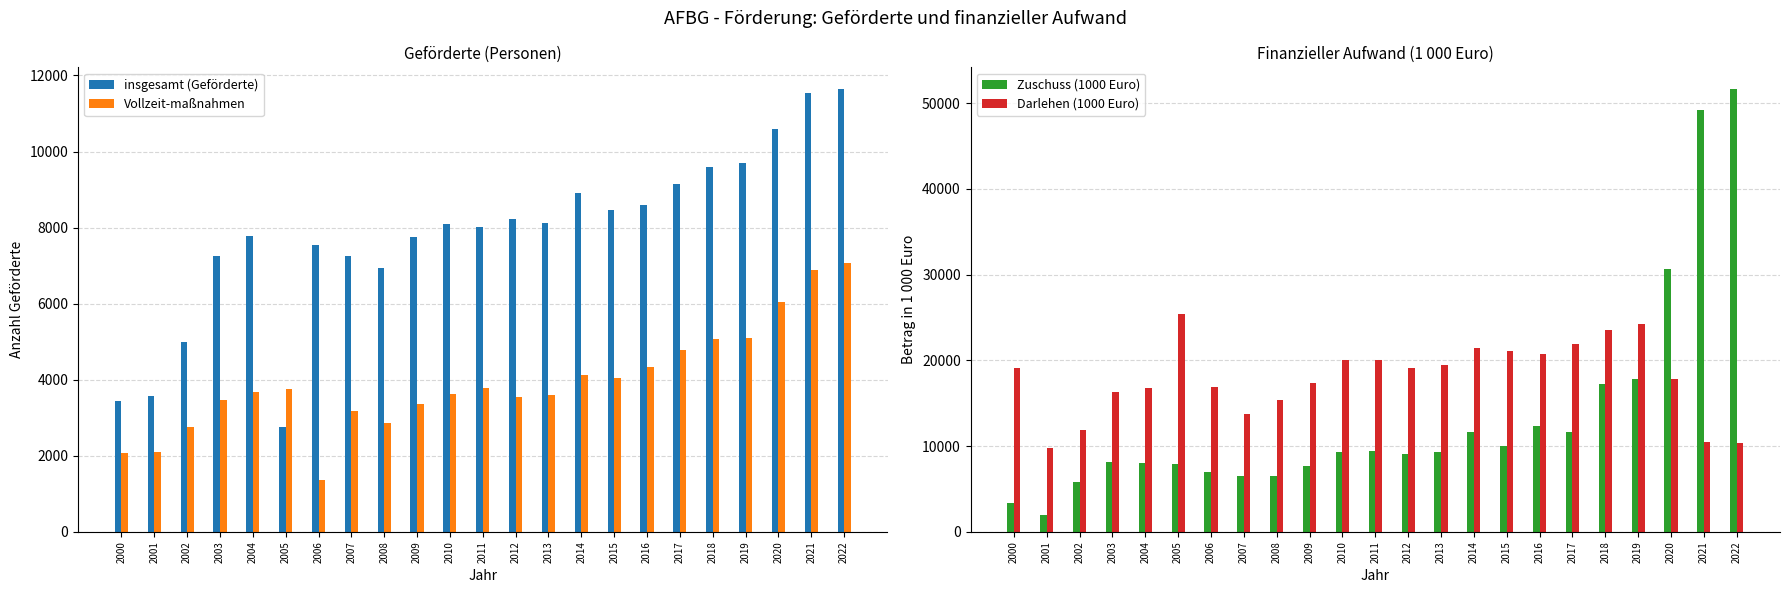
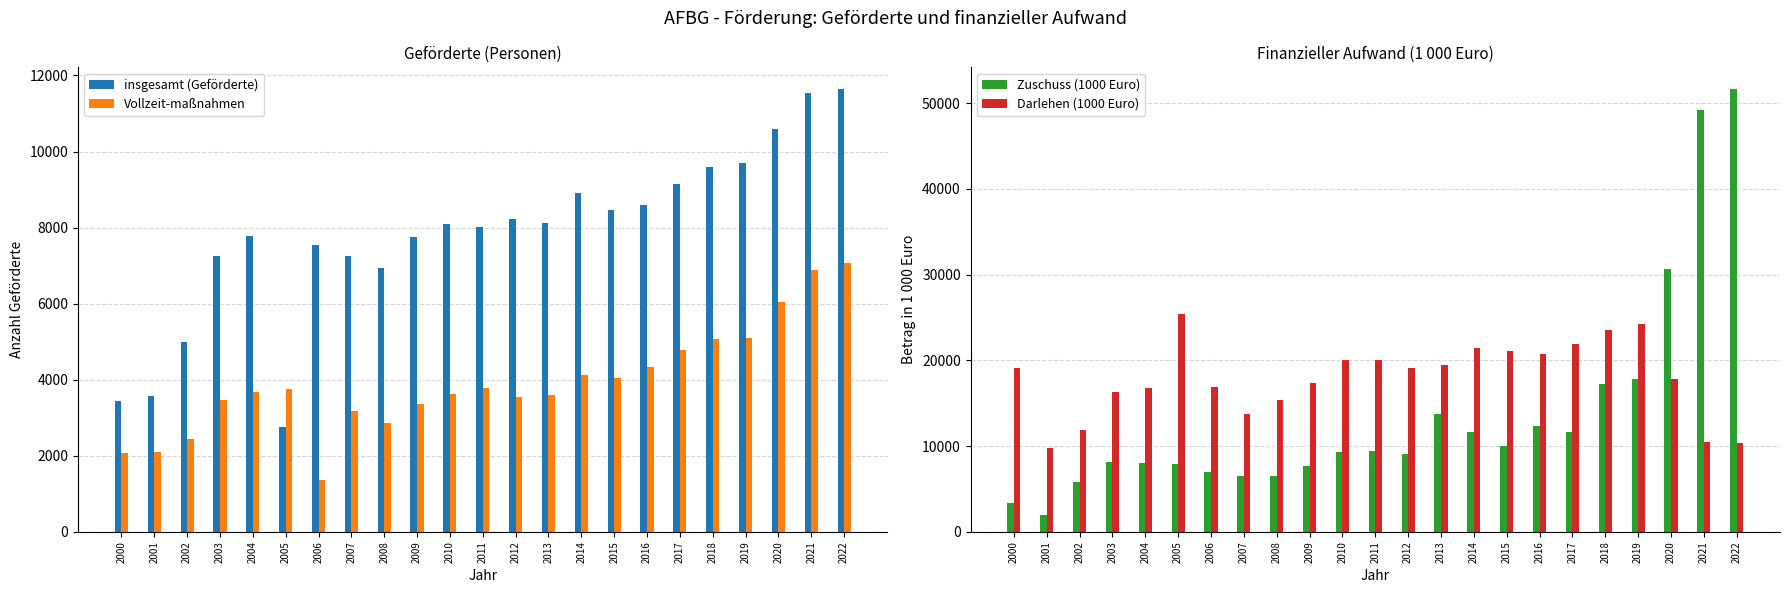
Geförderte (Personen), Vollzeit-maßnahmen, 2002: 2700 -> 2400
Finanzieller Aufwand (1 000 Euro), Zuschuss (1000 Euro), 2013: 9000 -> 14000
